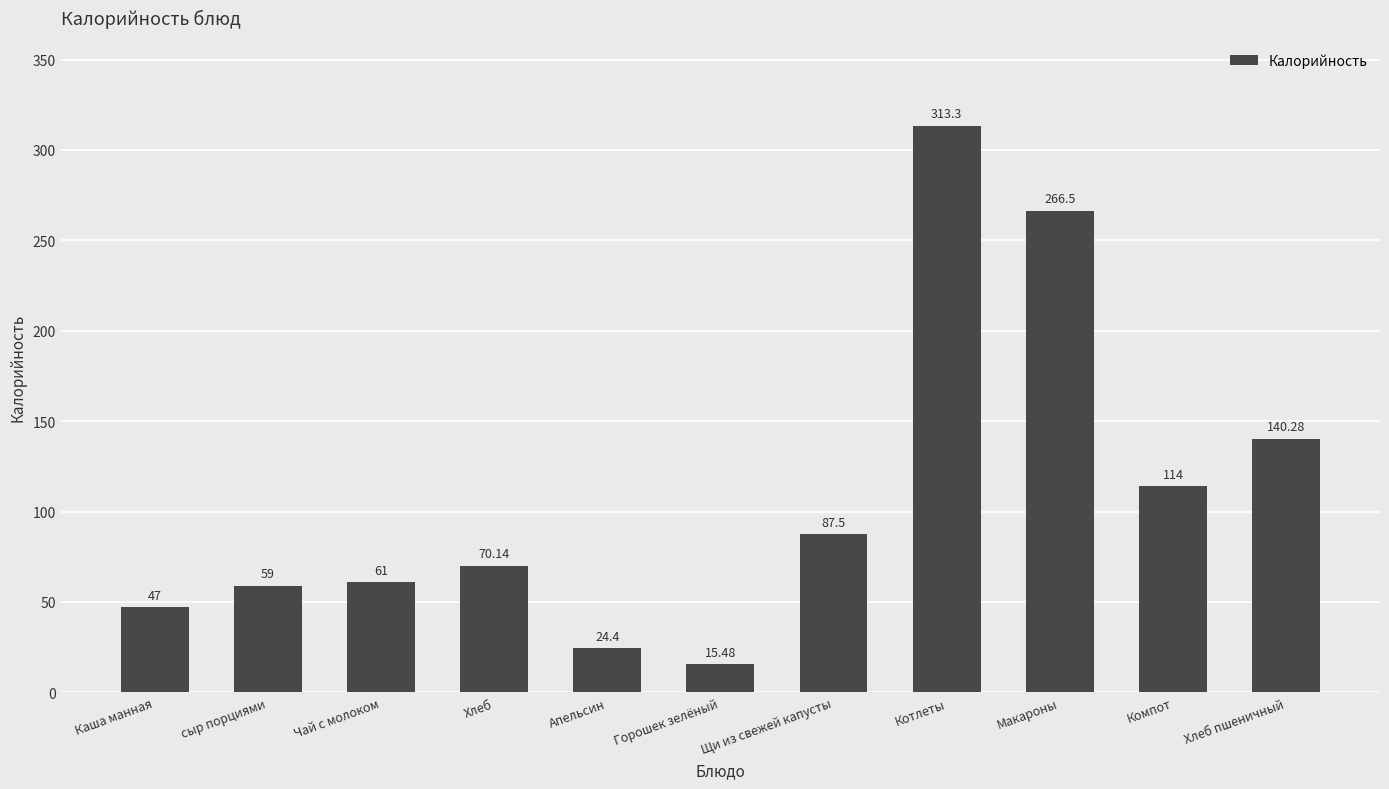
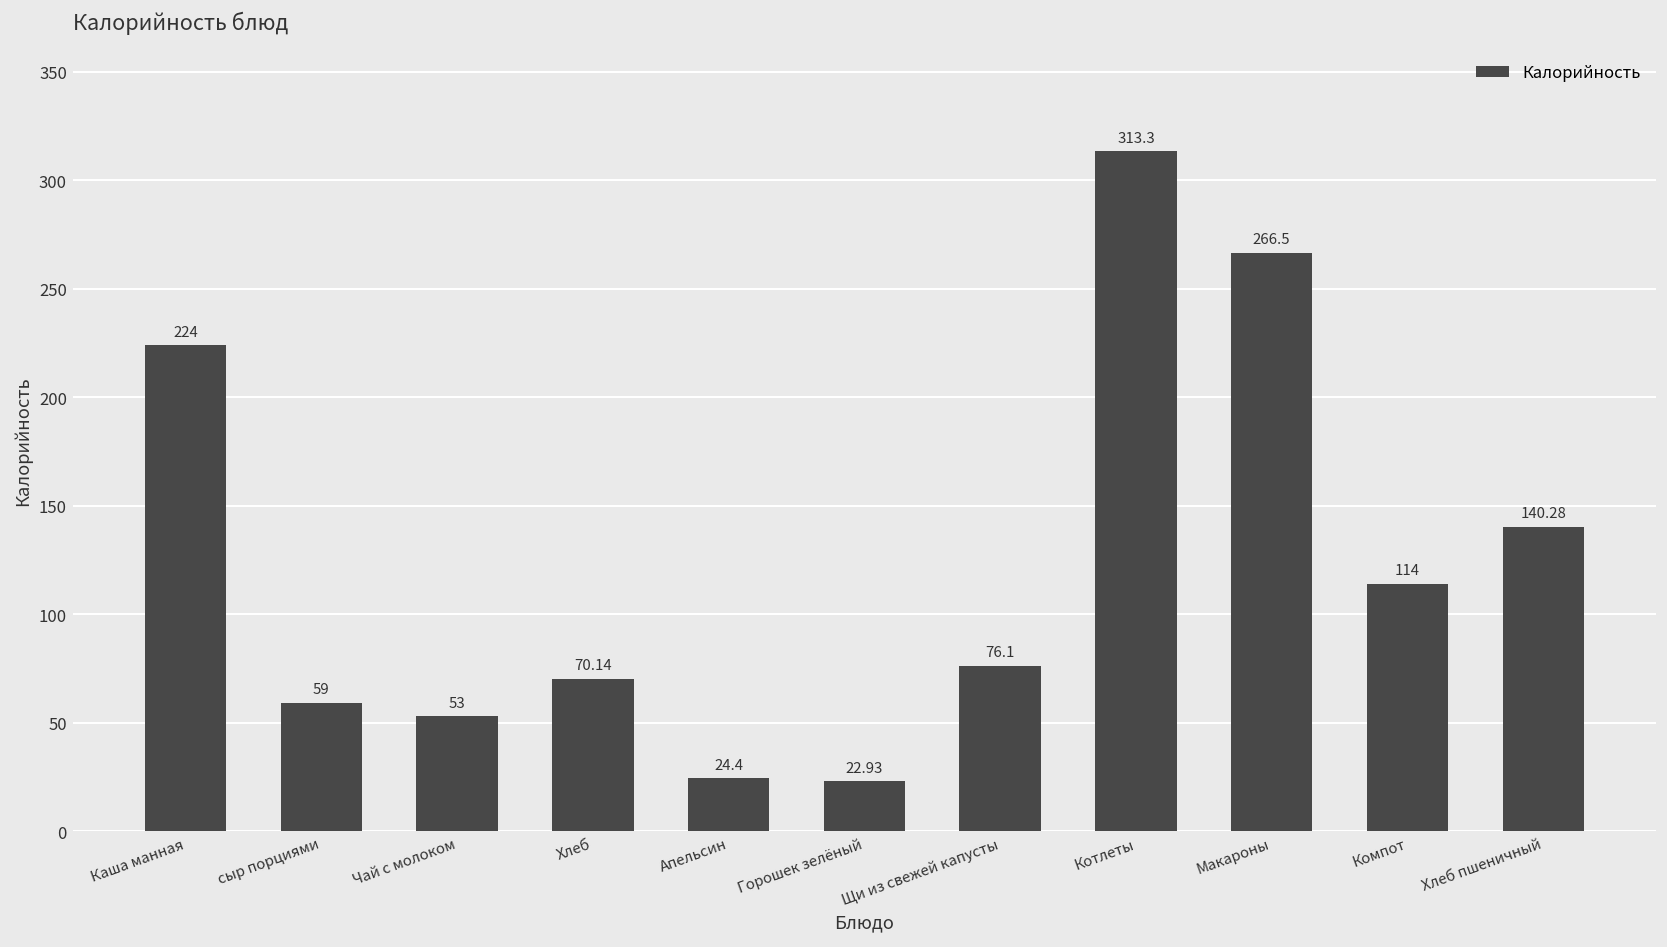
Каша манная: 47 -> 224
Чай с молоком: 61 -> 53
Горошек зелёный: 15.48 -> 22.93
Щи из свежей капусты: 87.5 -> 76.1
